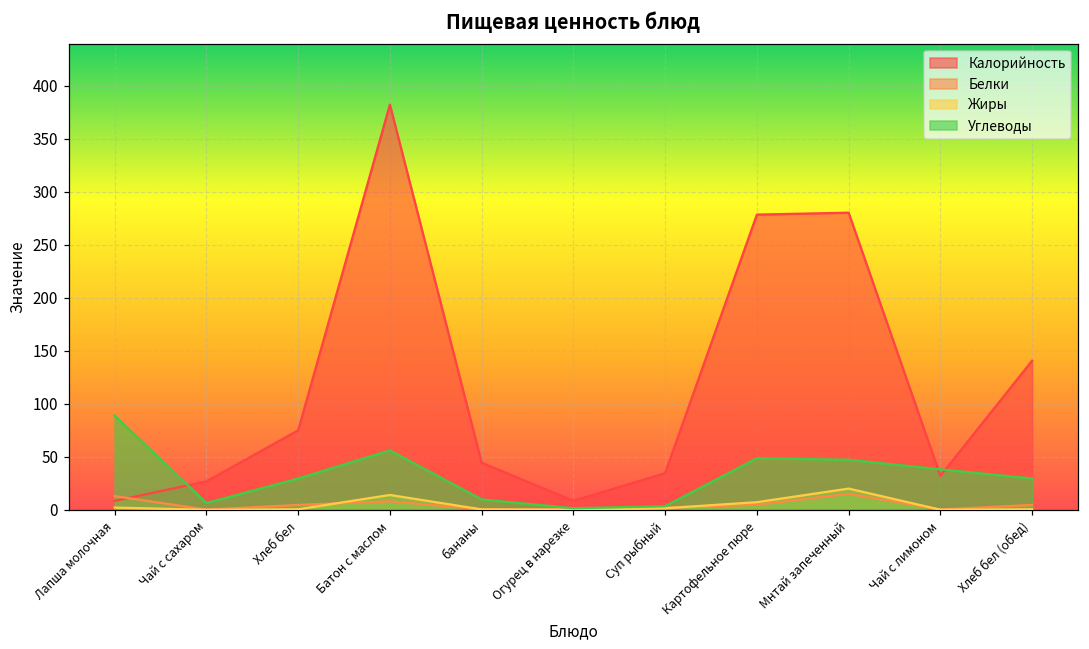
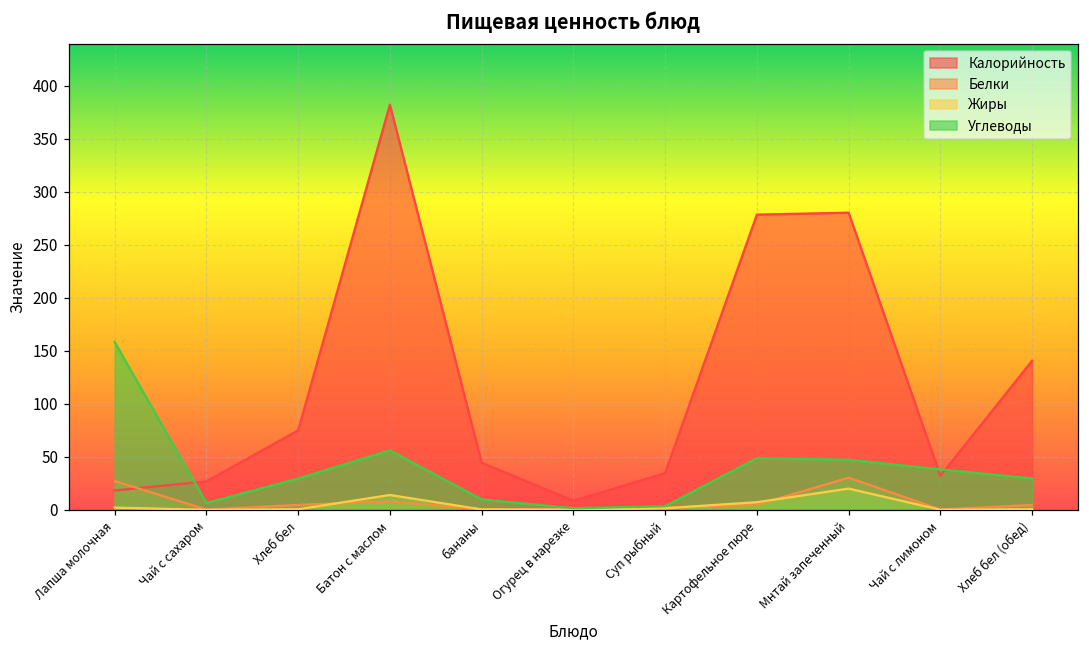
Калорийность, Лапша молочная: 10 -> 20
Белки, Лапша молочная: 10 -> 30
Углеводы, Лапша молочная: 90 -> 160
Белки, Мнтай запеченный: 20 -> 30
